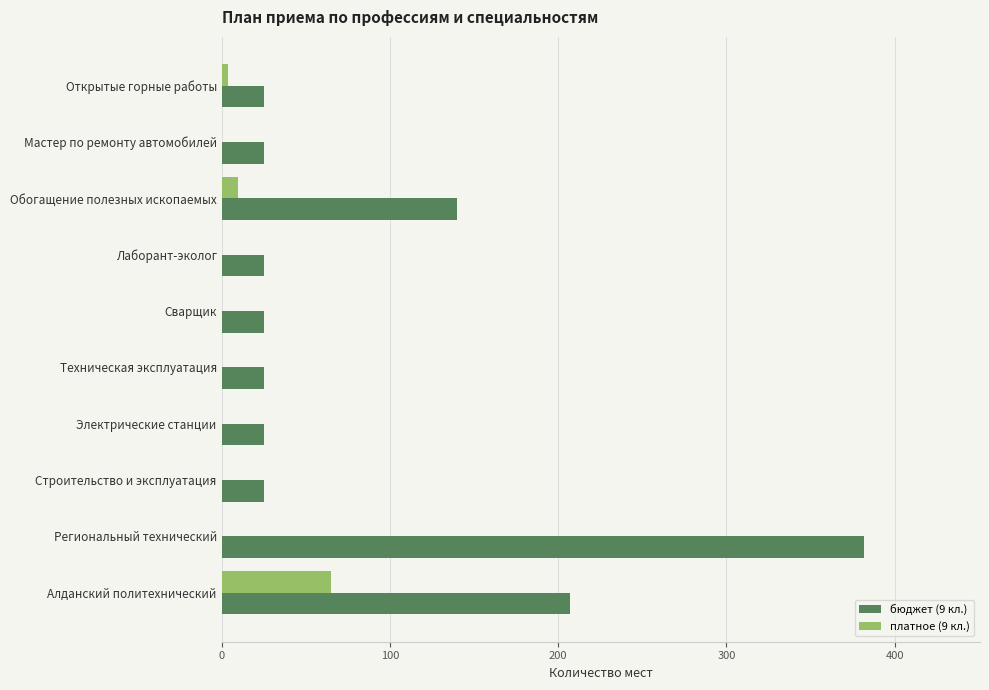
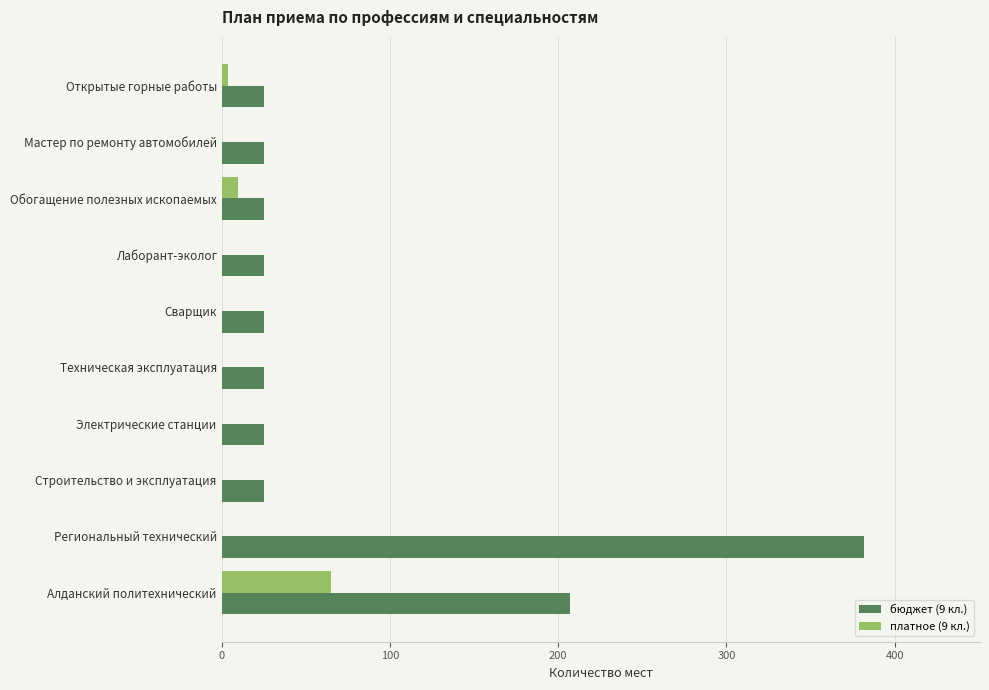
бюджет (9 кл.), Обогащение полезных ископаемых: 140 -> 25
